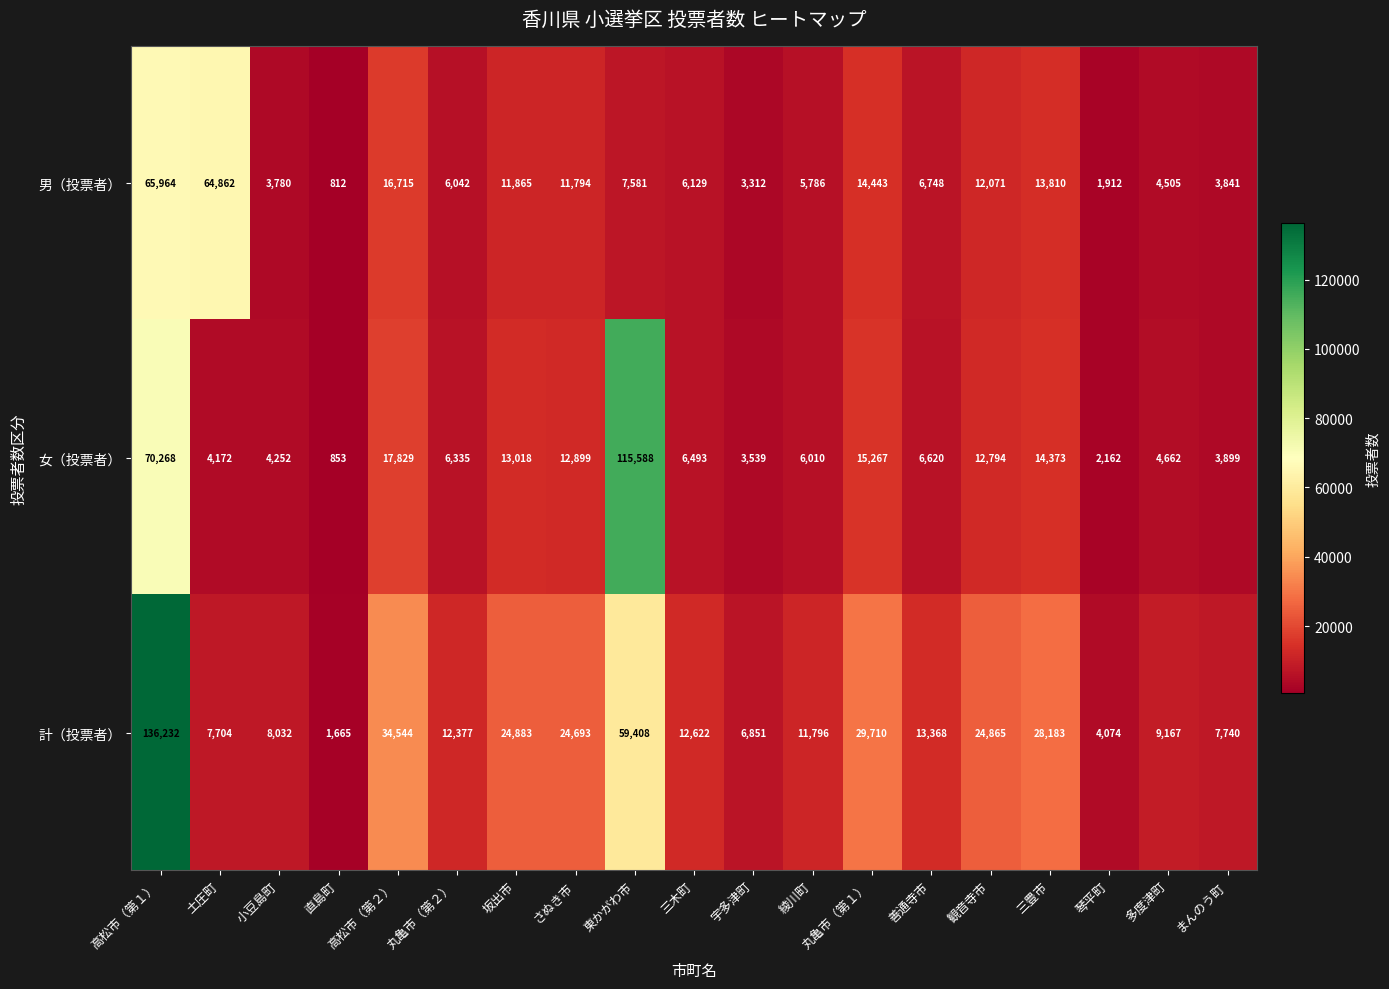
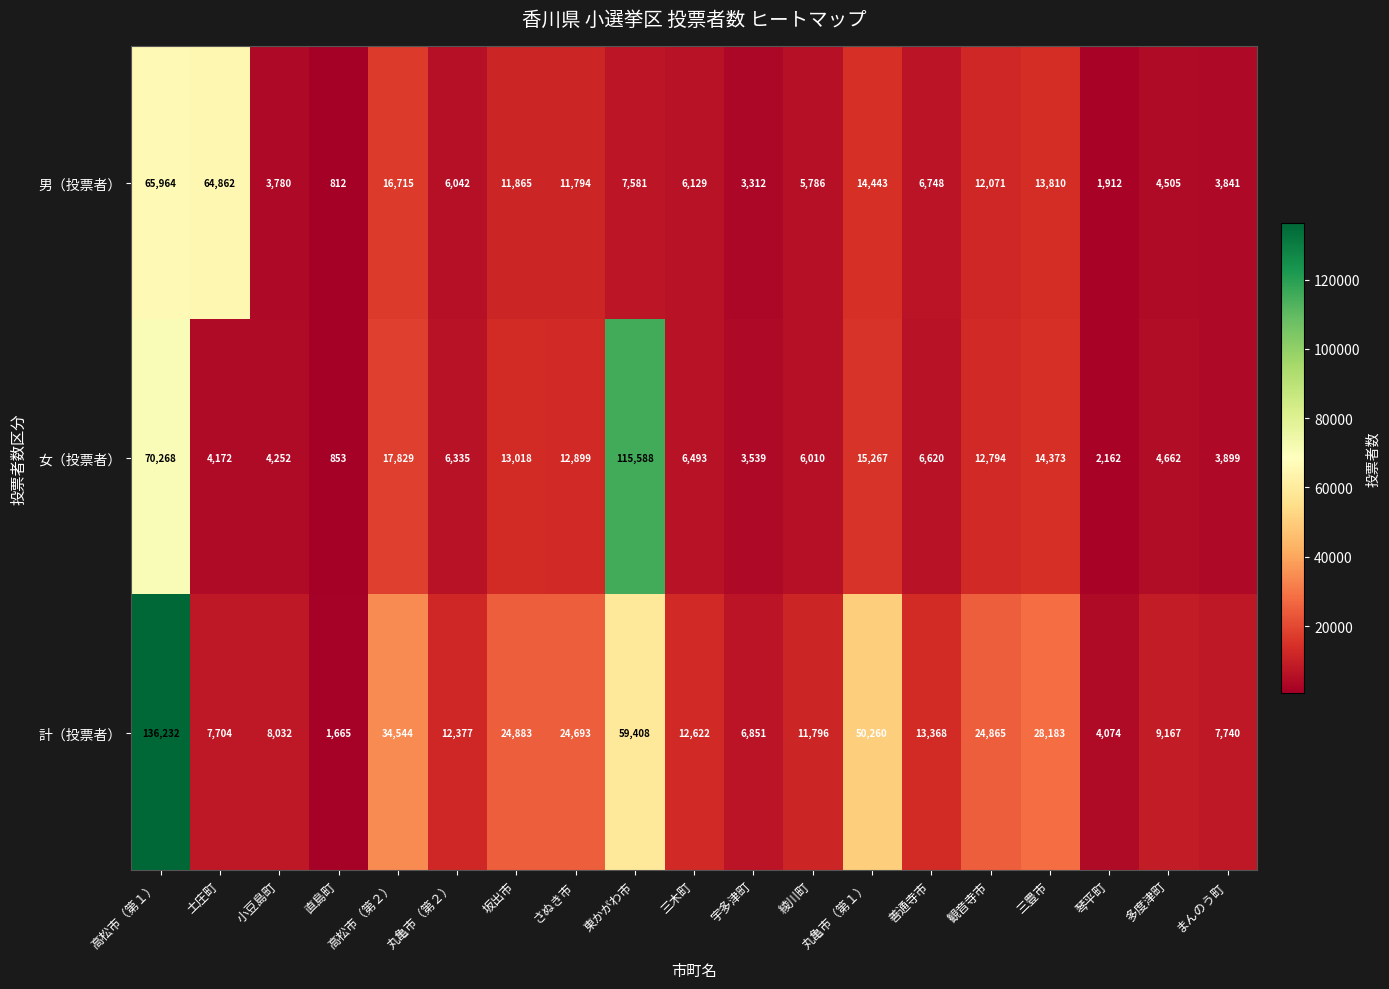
計（投票者）, 丸亀市（第１）: 29,710 -> 50,260
